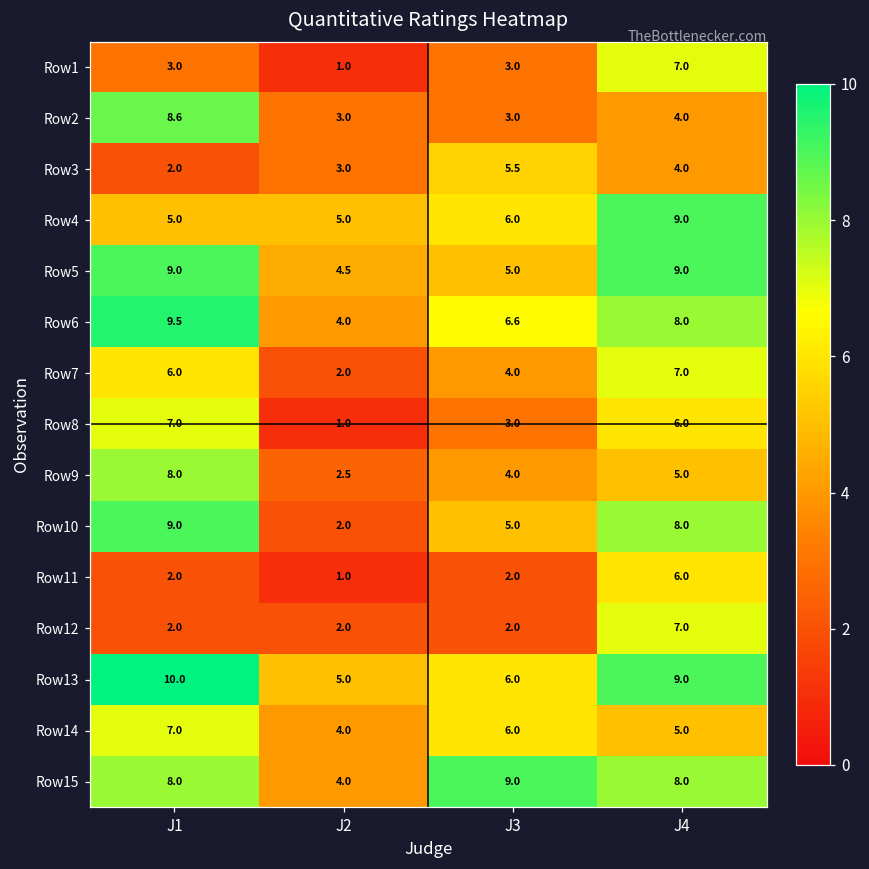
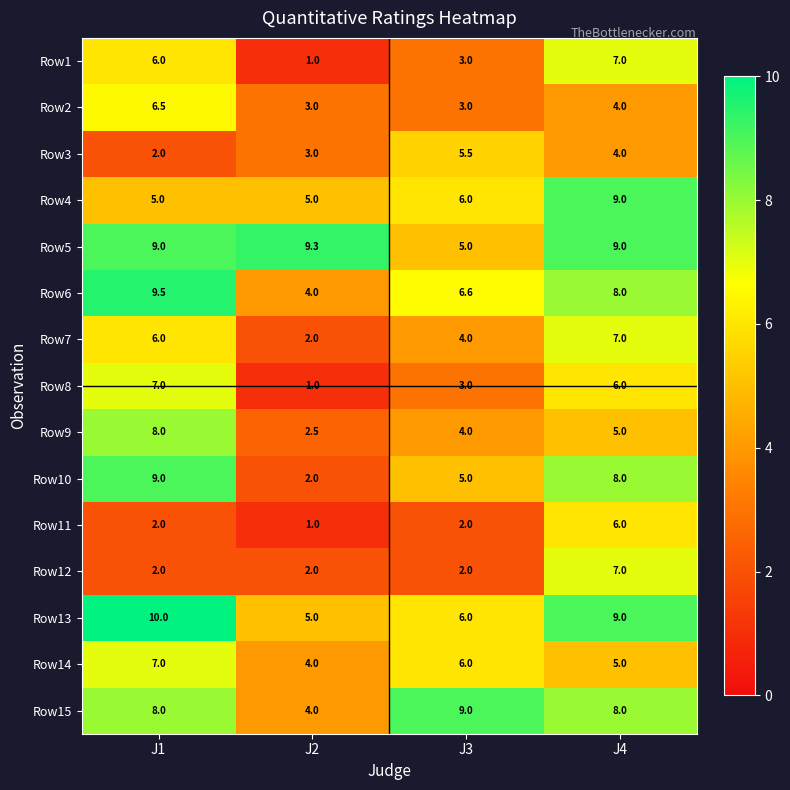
Row1, J1: 3.0 -> 6.0
Row2, J1: 8.6 -> 6.5
Row5, J2: 4.5 -> 9.3
